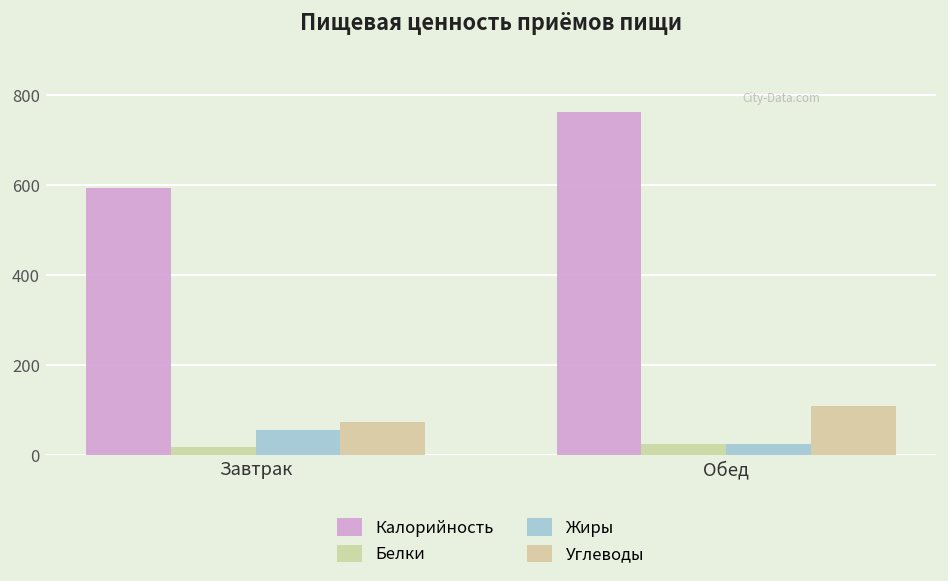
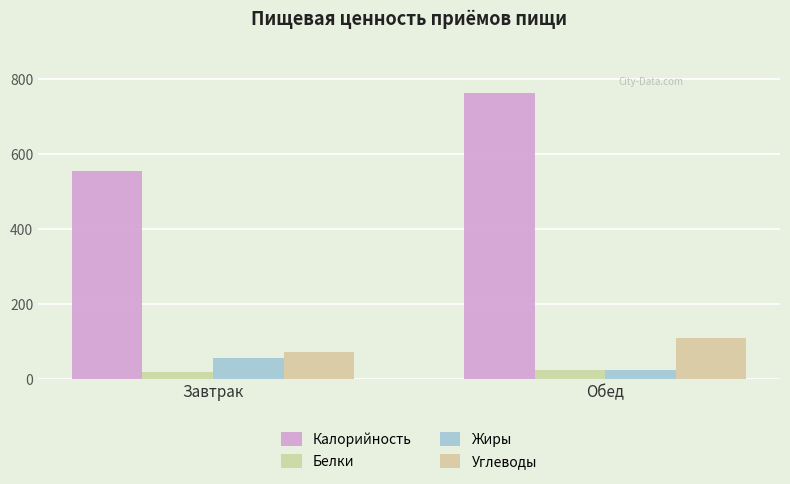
Калорийность, Завтрак: 590 -> 560
